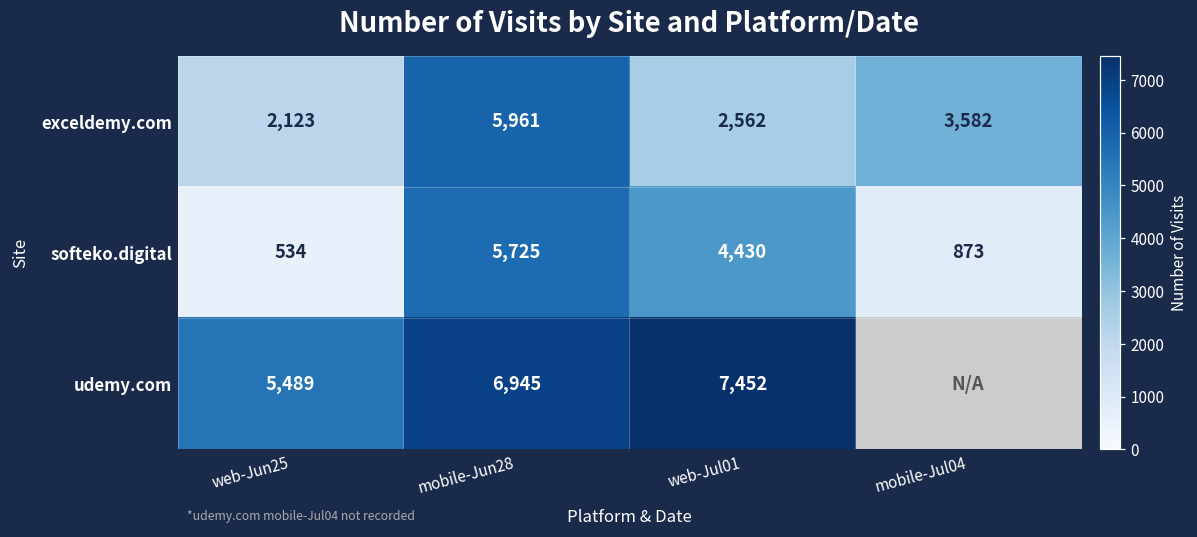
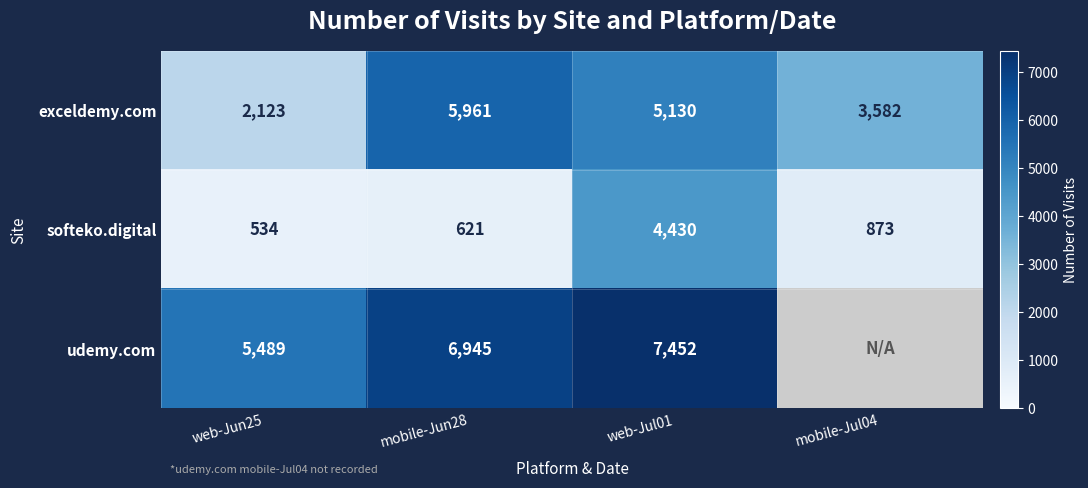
exceldemy.com, web-Jul01: 2,562 -> 5,130
softeko.digital, mobile-Jun28: 5,725 -> 621
